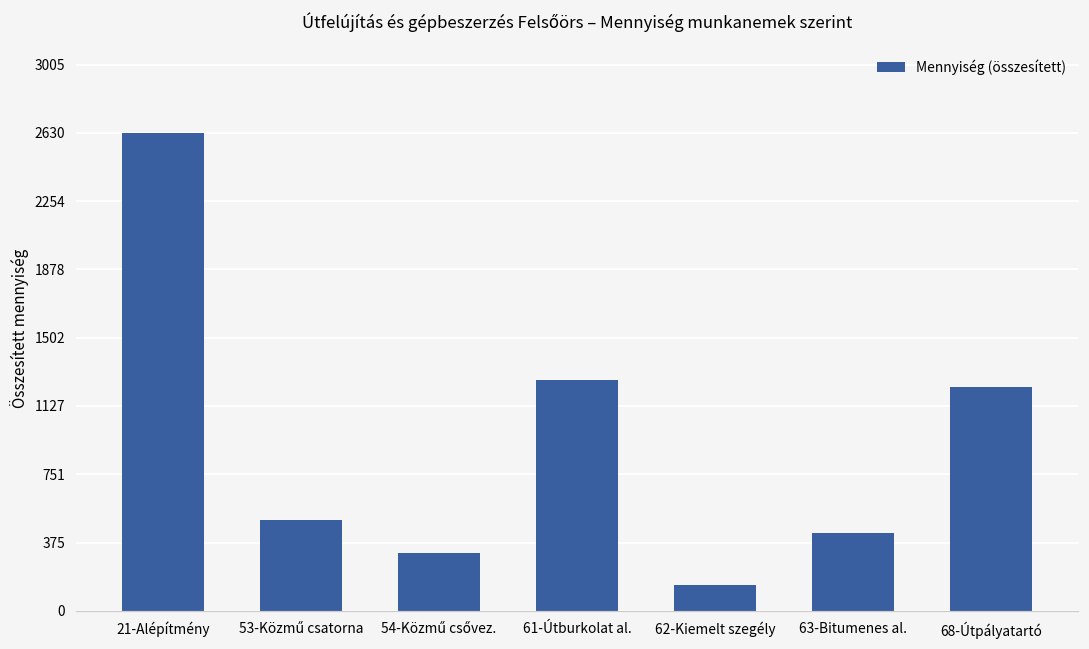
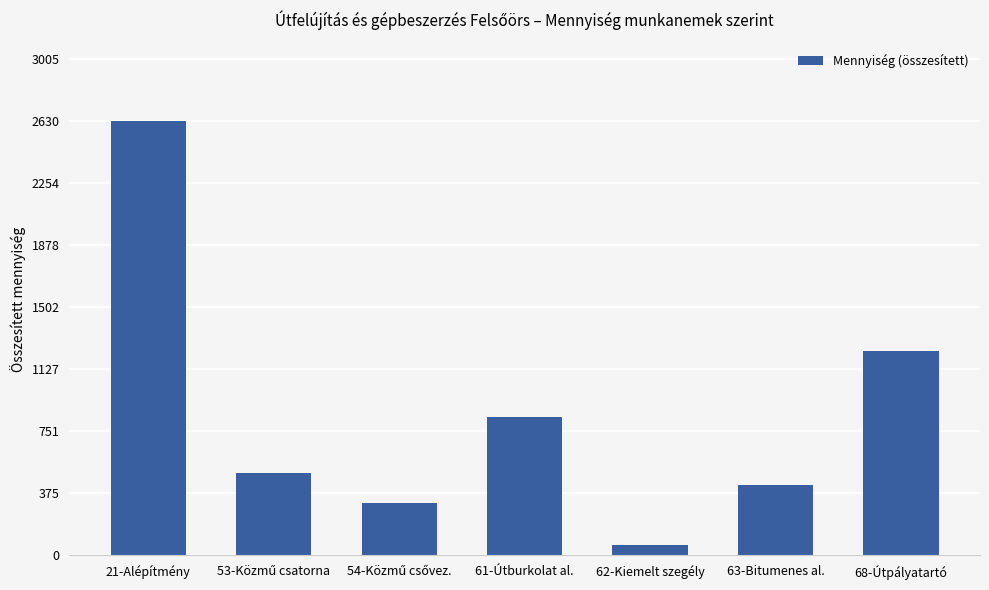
61-Útburkolat al.: 1270 -> 840
62-Kiemelt szegély: 140 -> 60
